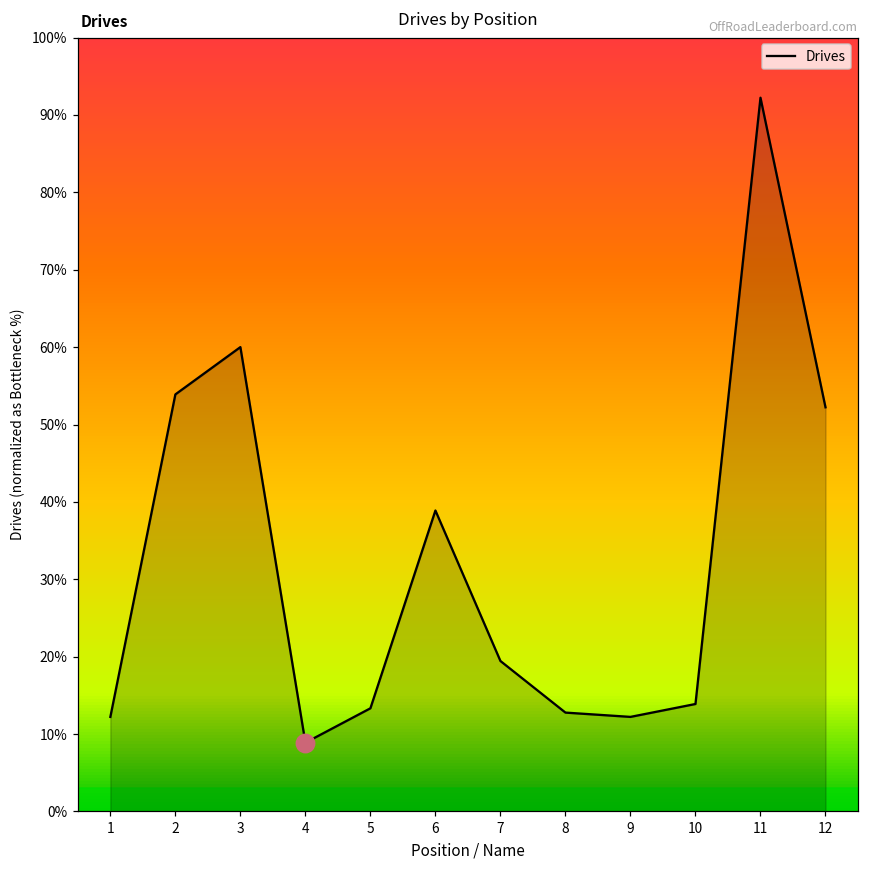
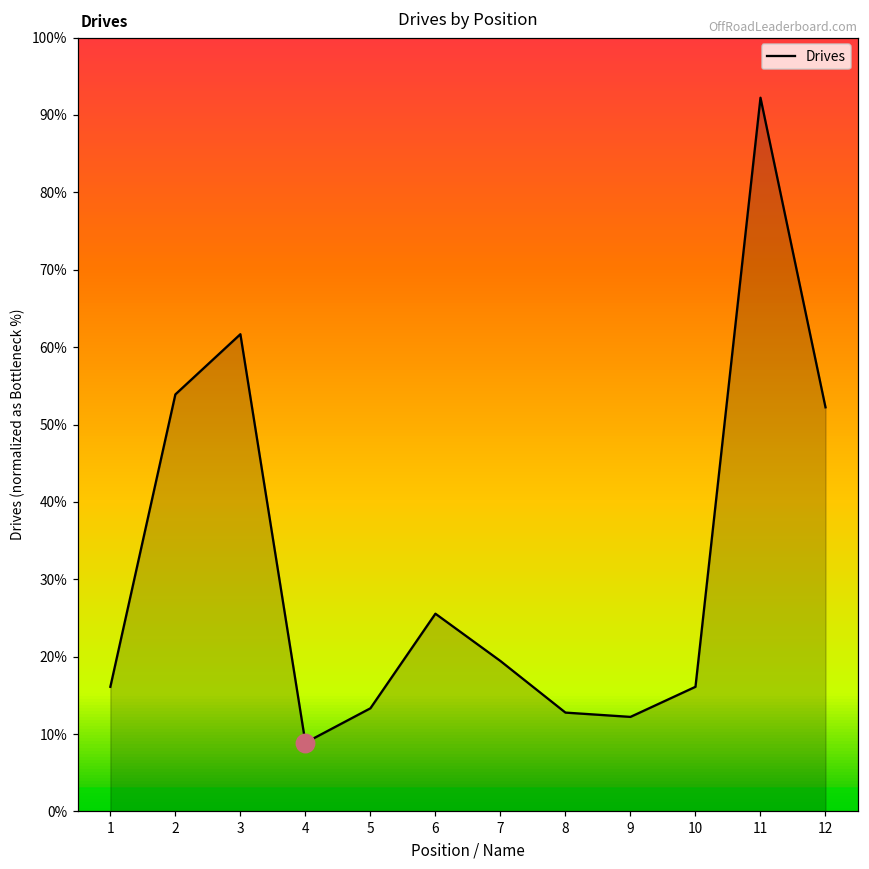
Drives, 1: 12% -> 16%
Drives, 3: 60% -> 62%
Drives, 6: 39% -> 26%
Drives, 10: 14% -> 16%
